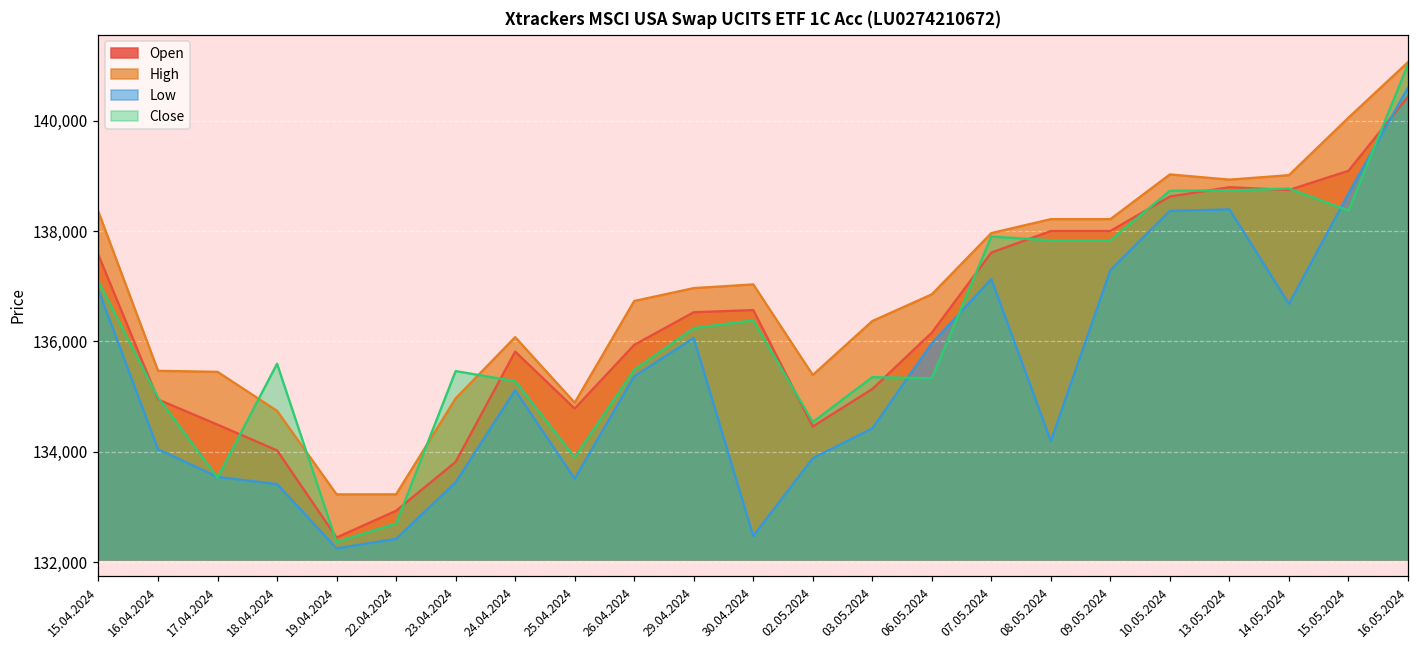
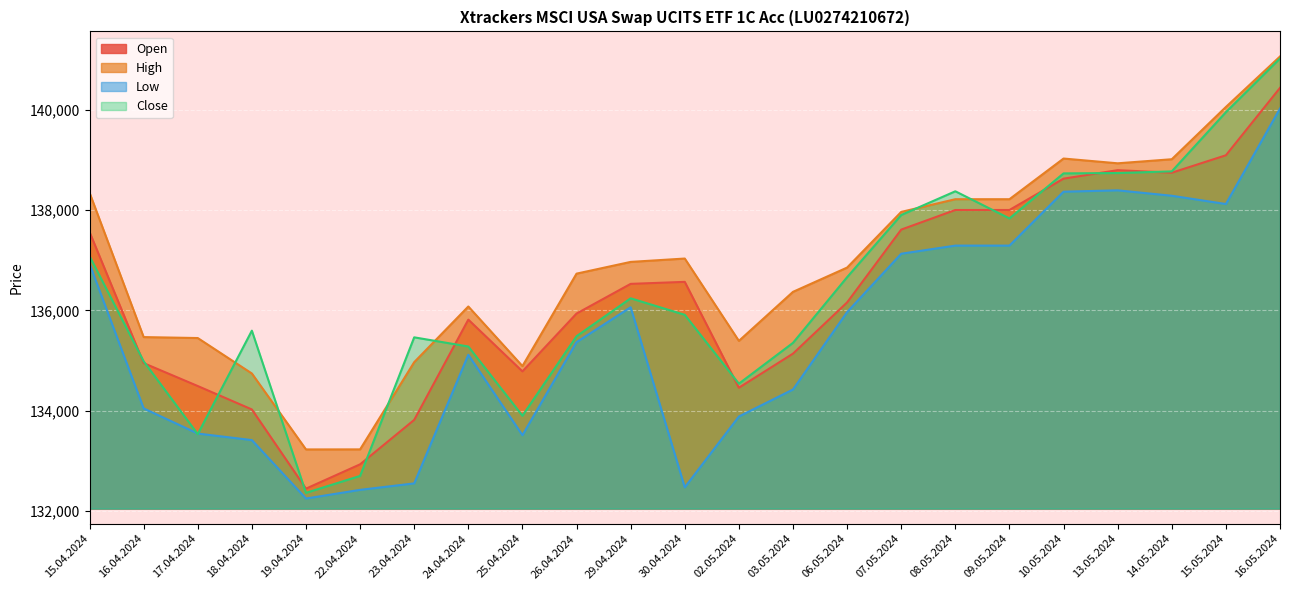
Low, 23.04.2024: 133,400 -> 132,600
Close, 30.04.2024: 136,400 -> 135,900
Close, 06.05.2024: 135,300 -> 136,700
Low, 08.05.2024: 134,200 -> 137,300
Close, 08.05.2024: 137,800 -> 138,400
Low, 14.05.2024: 136,700 -> 138,300
Low, 15.05.2024: 138,700 -> 138,100
Close, 15.05.2024: 138,400 -> 140,000
Low, 16.05.2024: 140,600 -> 140,000
